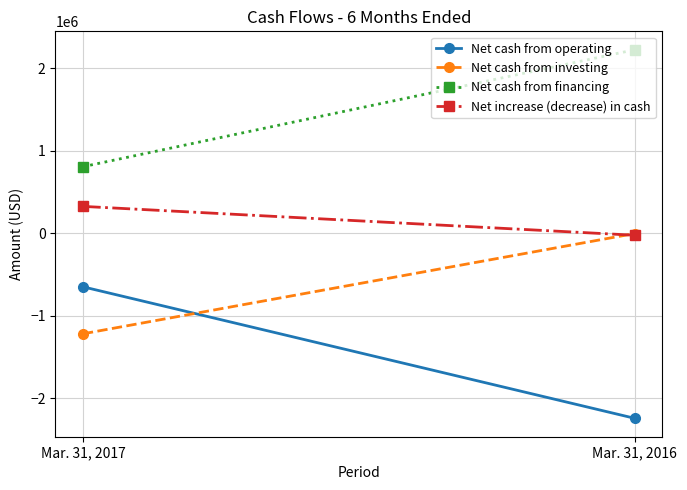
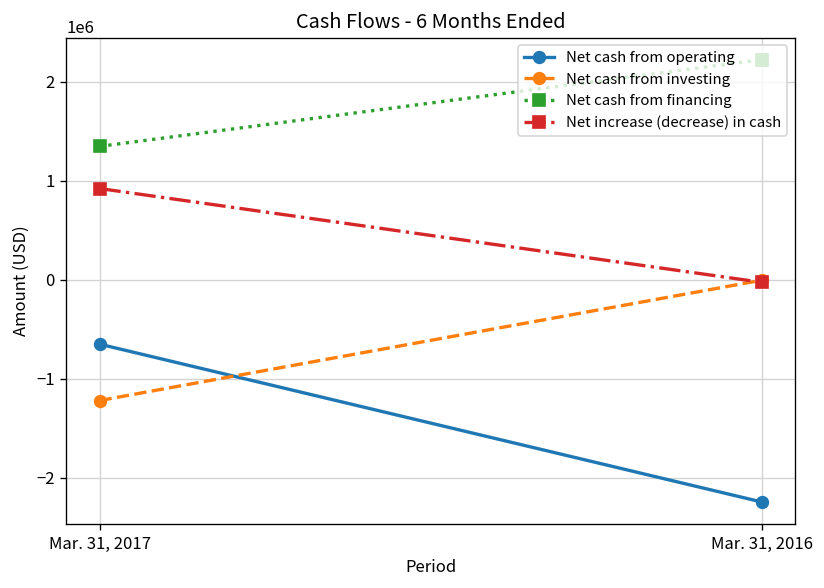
Net cash from financing, Mar. 31, 2017: 800000 -> 1300000
Net increase (decrease) in cash, Mar. 31, 2017: 300000 -> 900000
